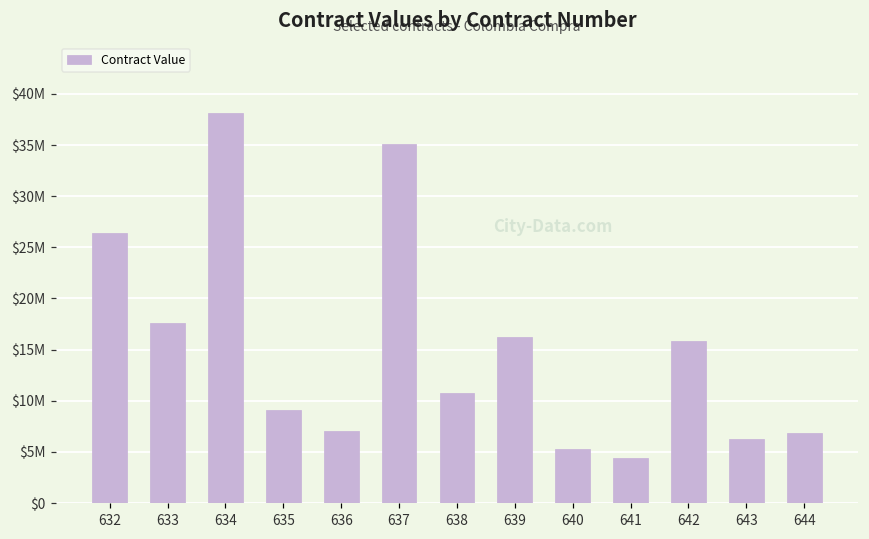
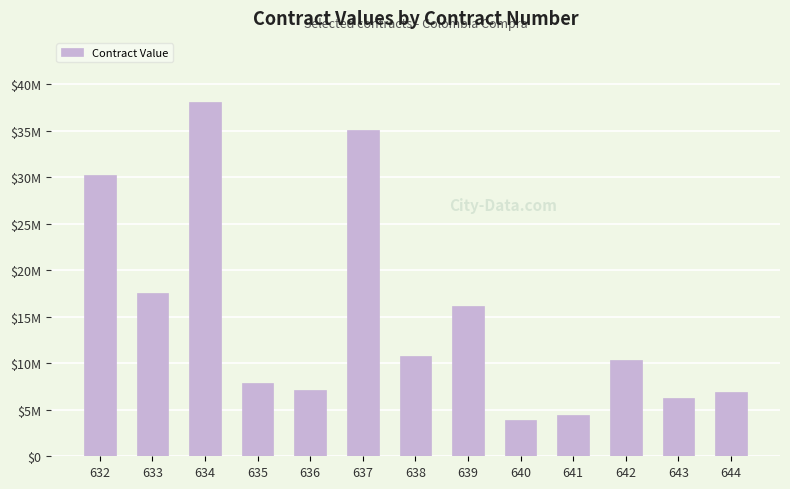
632: $26000000 -> $30000000
635: $9000000 -> $8000000
640: $5000000 -> $4000000
642: $16000000 -> $10000000
